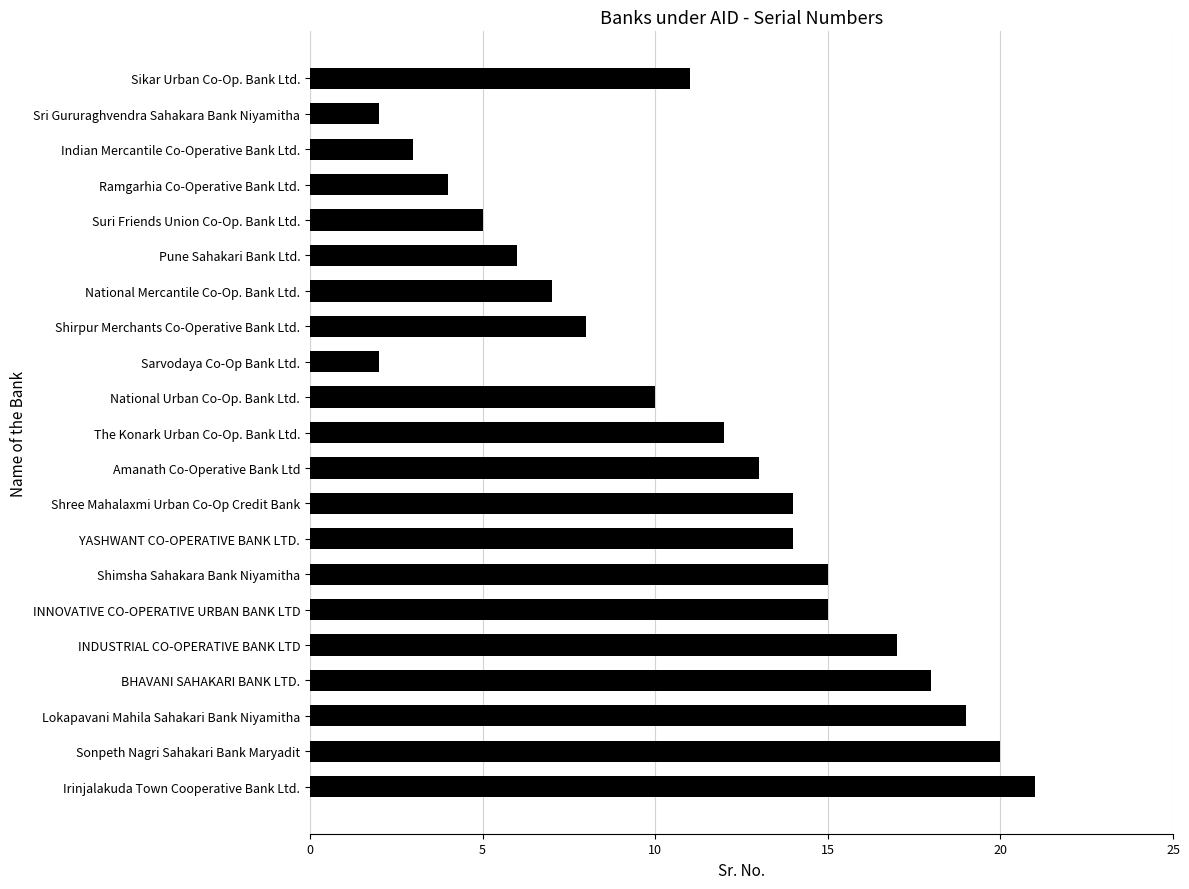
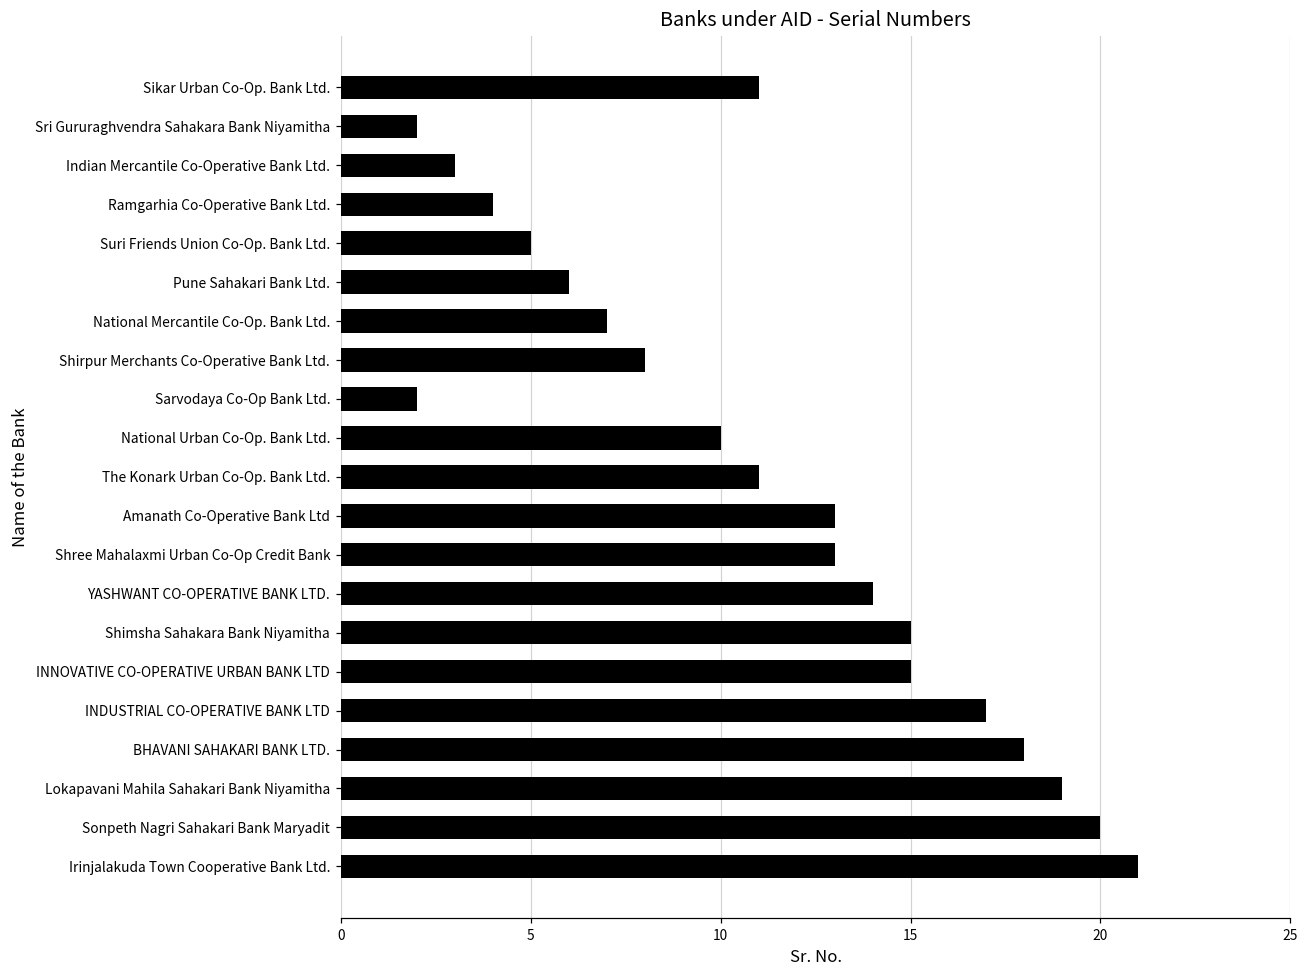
The Konark Urban Co-Op. Bank Ltd.: 12 -> 11
Shree Mahalaxmi Urban Co-Op Credit Bank: 14 -> 13
